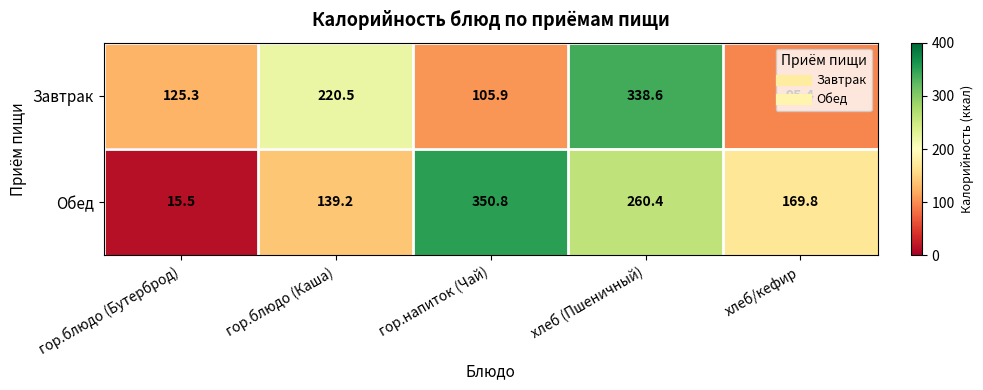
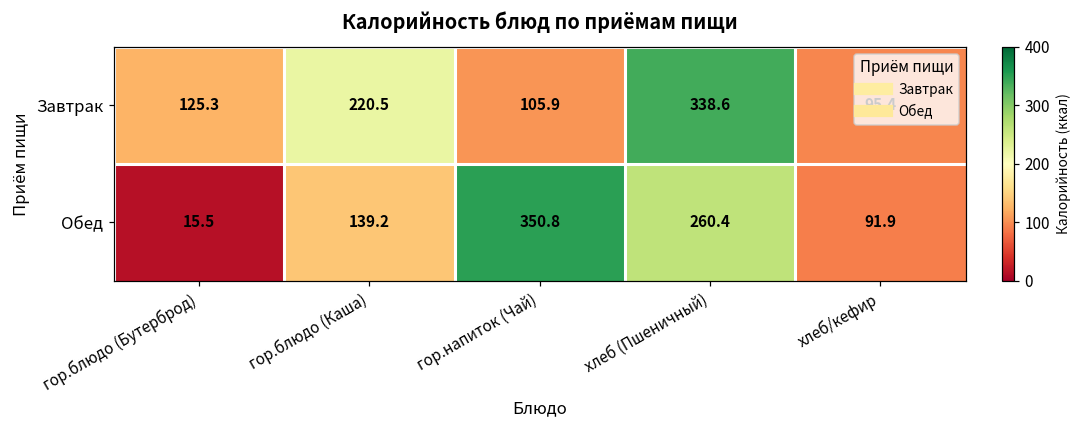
Обед, хлеб/кефир: 169.8 -> 91.9
